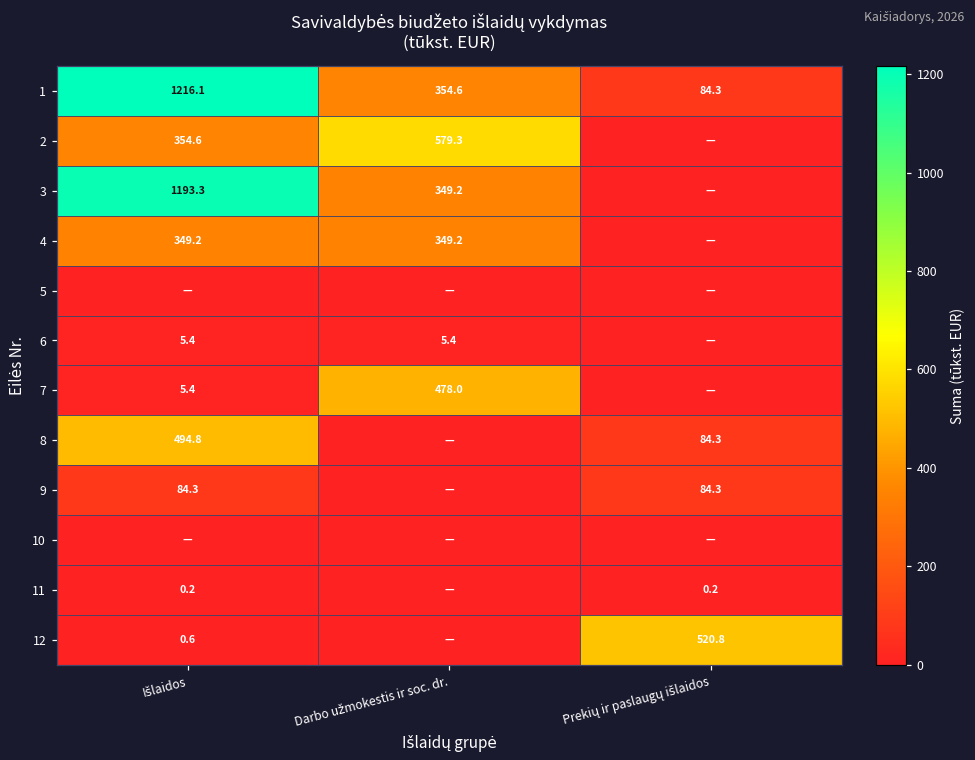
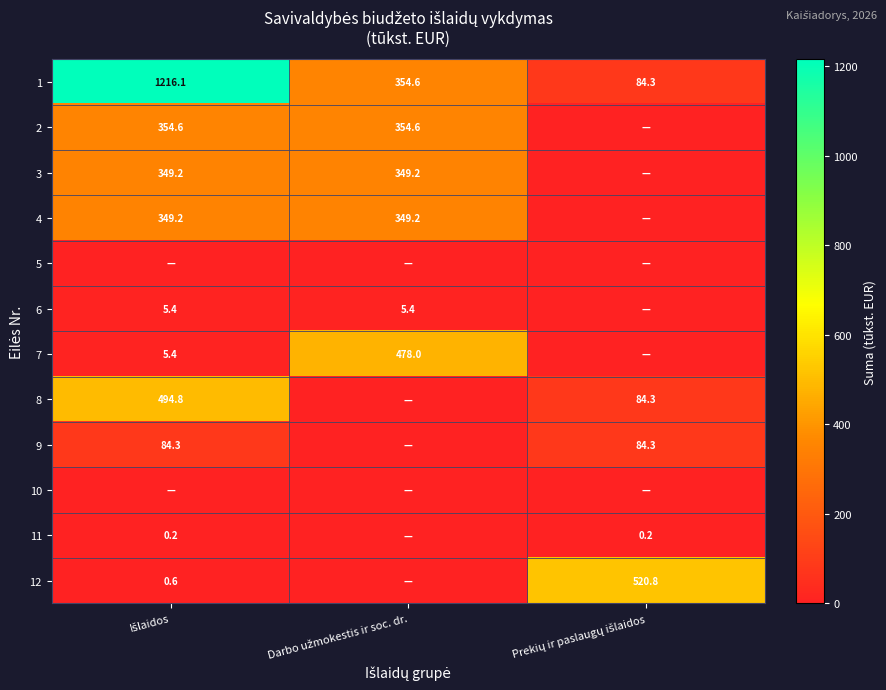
2, Darbo užmokestis ir soc. dr.: 579.3 -> 354.6
3, Išlaidos: 1193.3 -> 349.2
